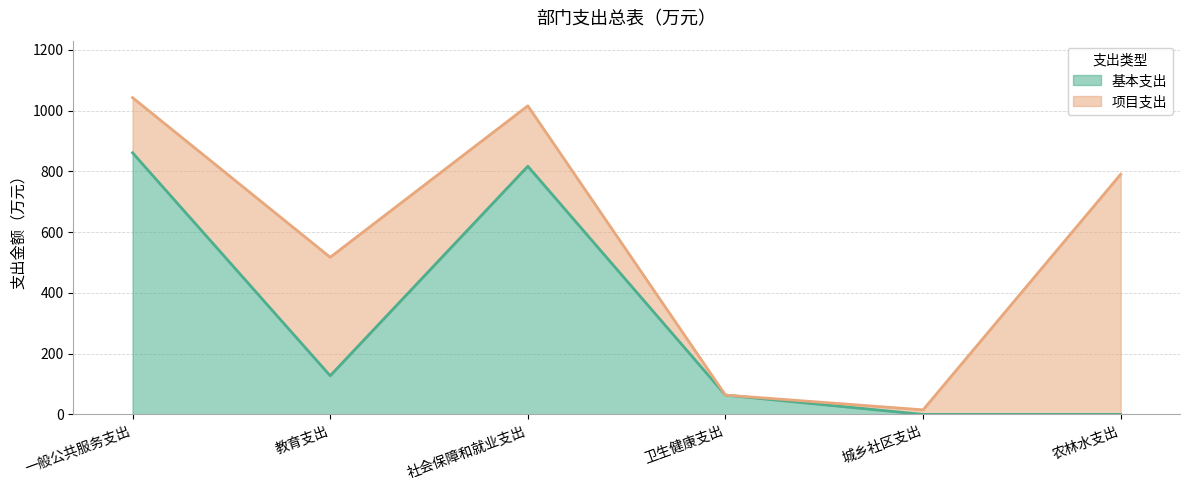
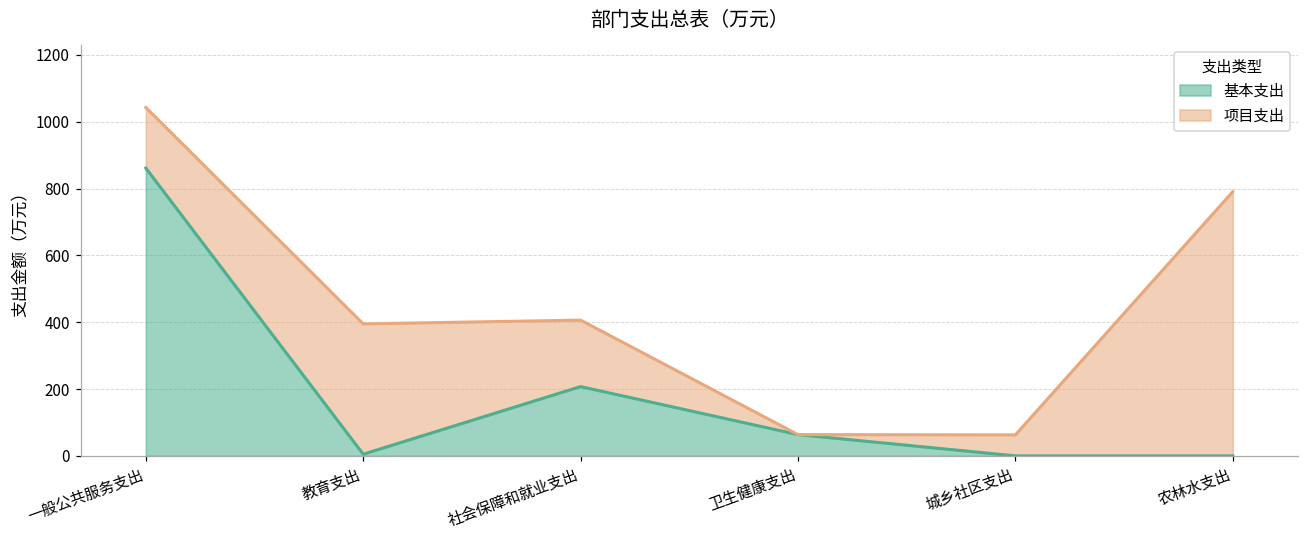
基本支出, 教育支出: 130 -> 0
基本支出, 社会保障和就业支出: 820 -> 210
项目支出, 城乡社区支出: 20 -> 60
